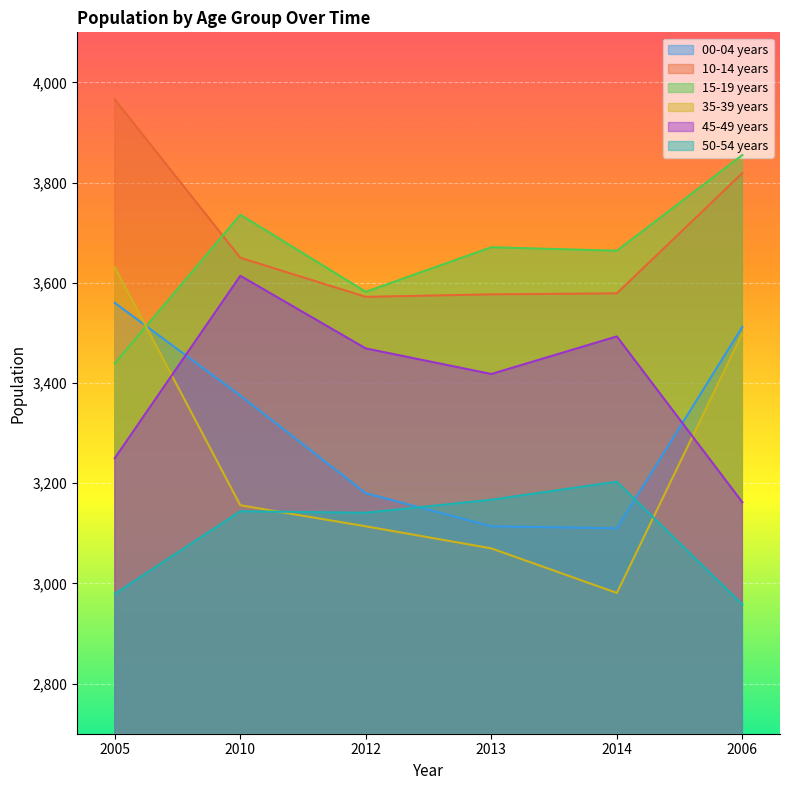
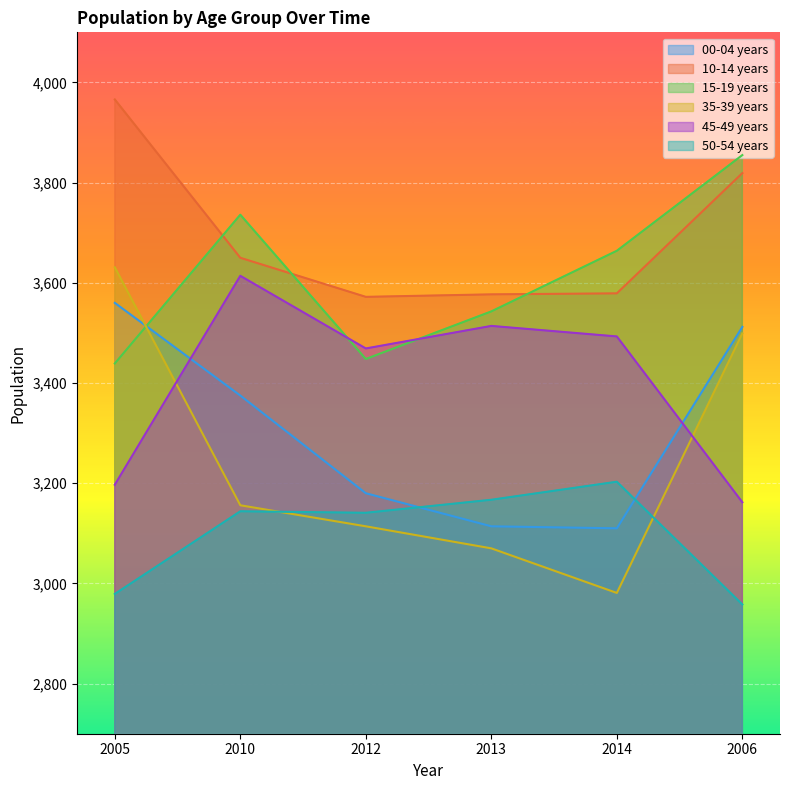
45-49 years, 2005: 3,250 -> 3,200
15-19 years, 2012: 3,580 -> 3,450
15-19 years, 2013: 3,670 -> 3,540
45-49 years, 2013: 3,420 -> 3,510
